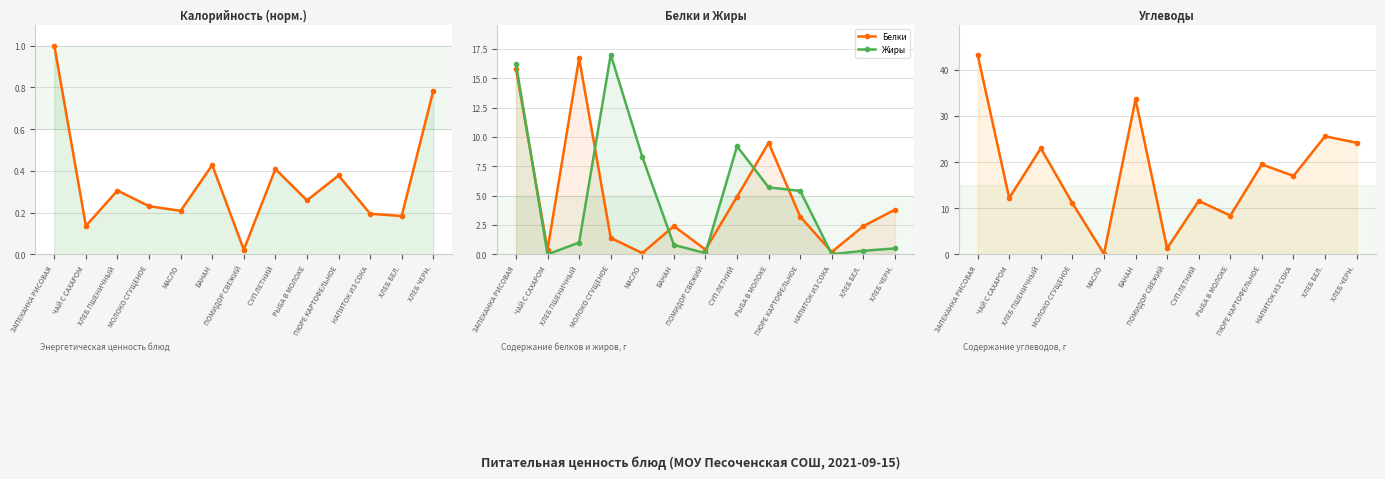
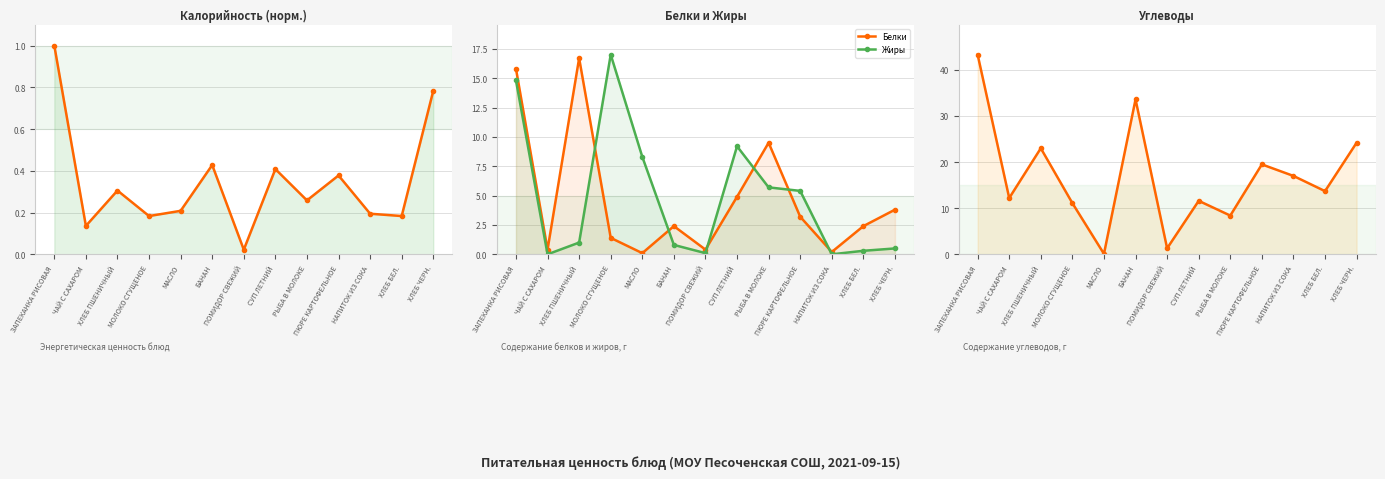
Калорийность (норм.), МОЛОКО СГУЩЕНОЕ: 0.23 -> 0.18
Белки и Жиры, Жиры, ЗАПЕКАНКА РИСОВАЯ: 16.2 -> 14.8
Углеводы, ХЛЕБ БЕЛ.: 26 -> 14
